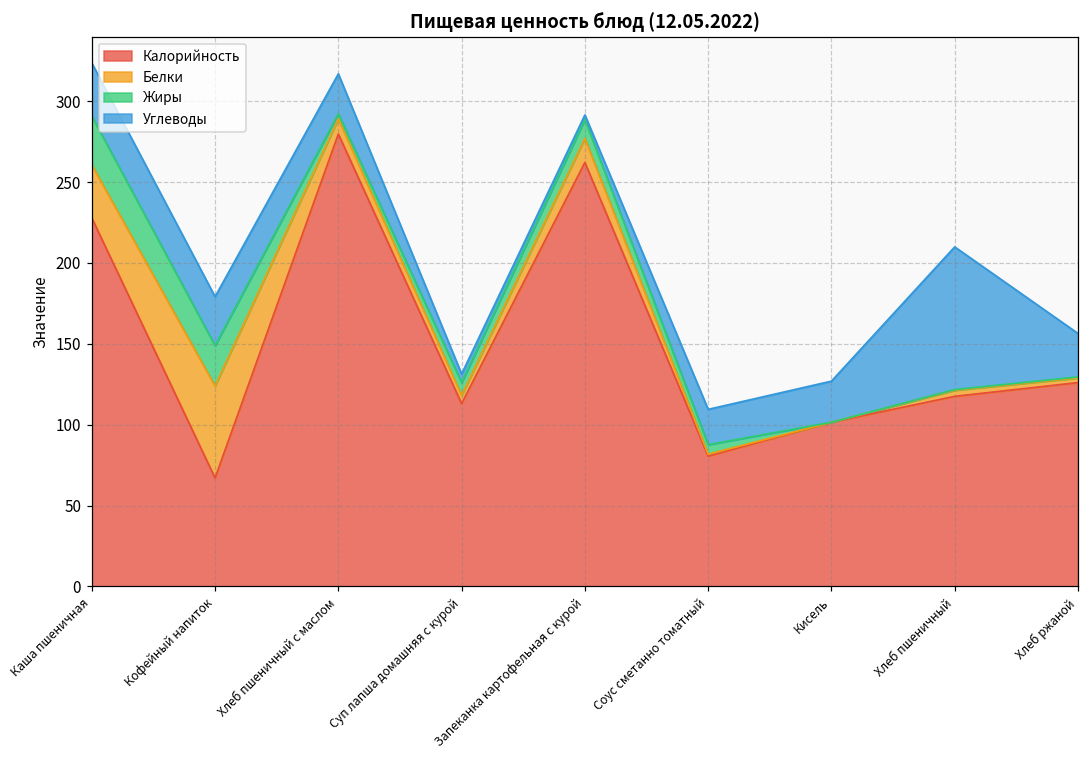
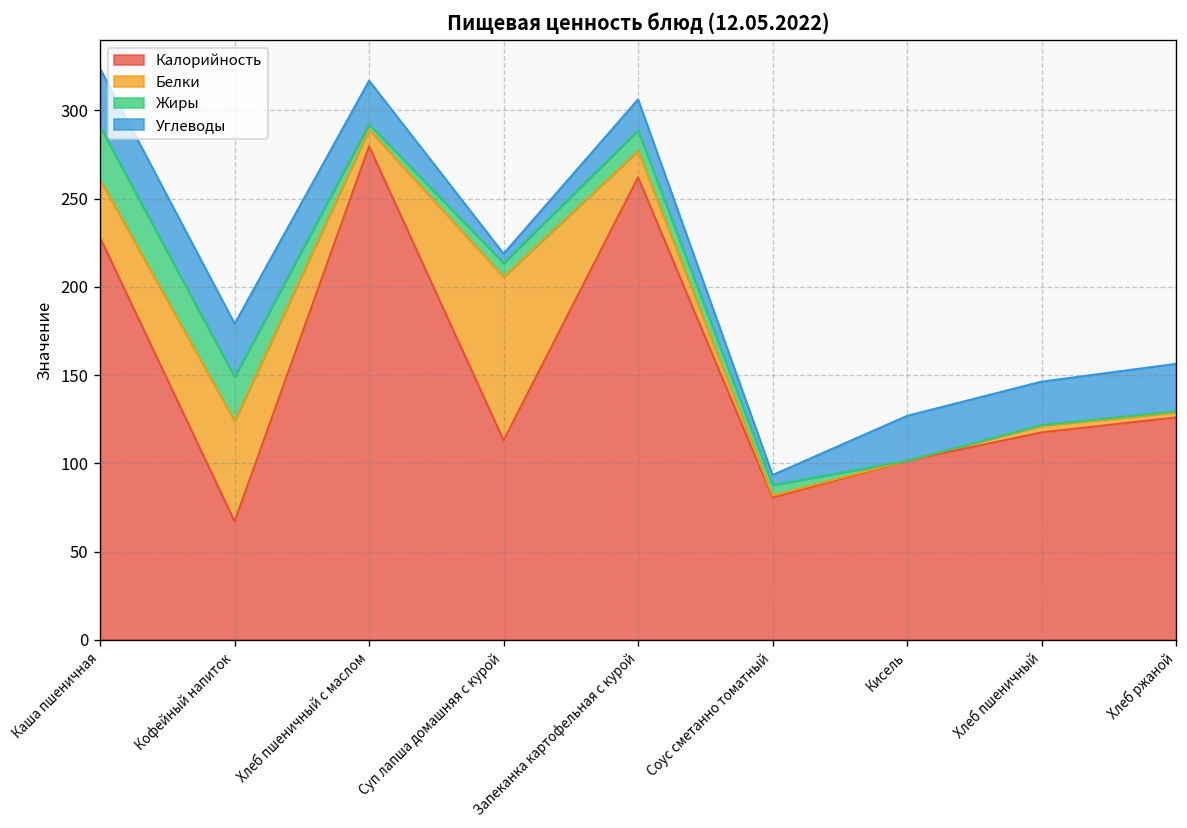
Белки, Суп лапша домашняя с курой: 5 -> 93
Углеводы, Запеканка картофельная с курой: 3 -> 18
Углеводы, Соус сметанно томатный: 22 -> 6
Углеводы, Хлеб пшеничный: 88 -> 25
